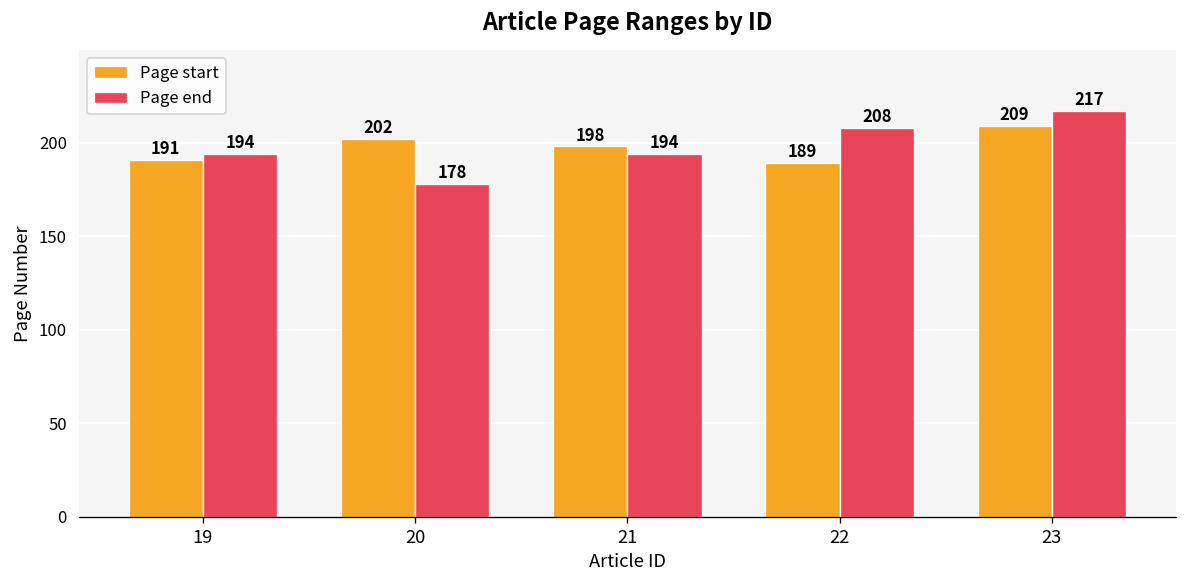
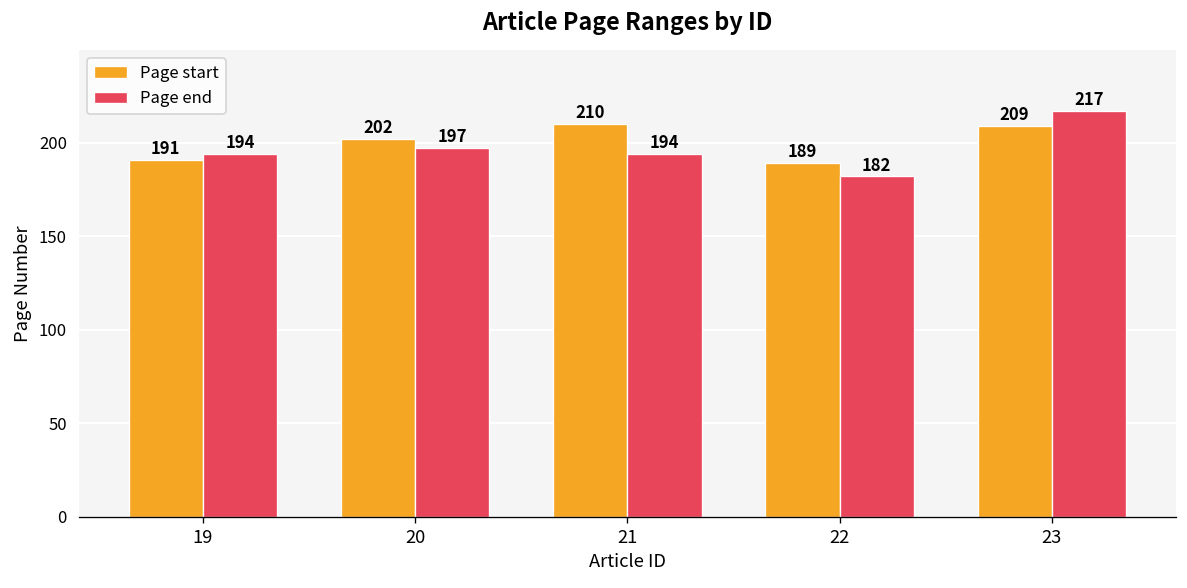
Page end, 20: 178 -> 197
Page start, 21: 198 -> 210
Page end, 22: 208 -> 182
